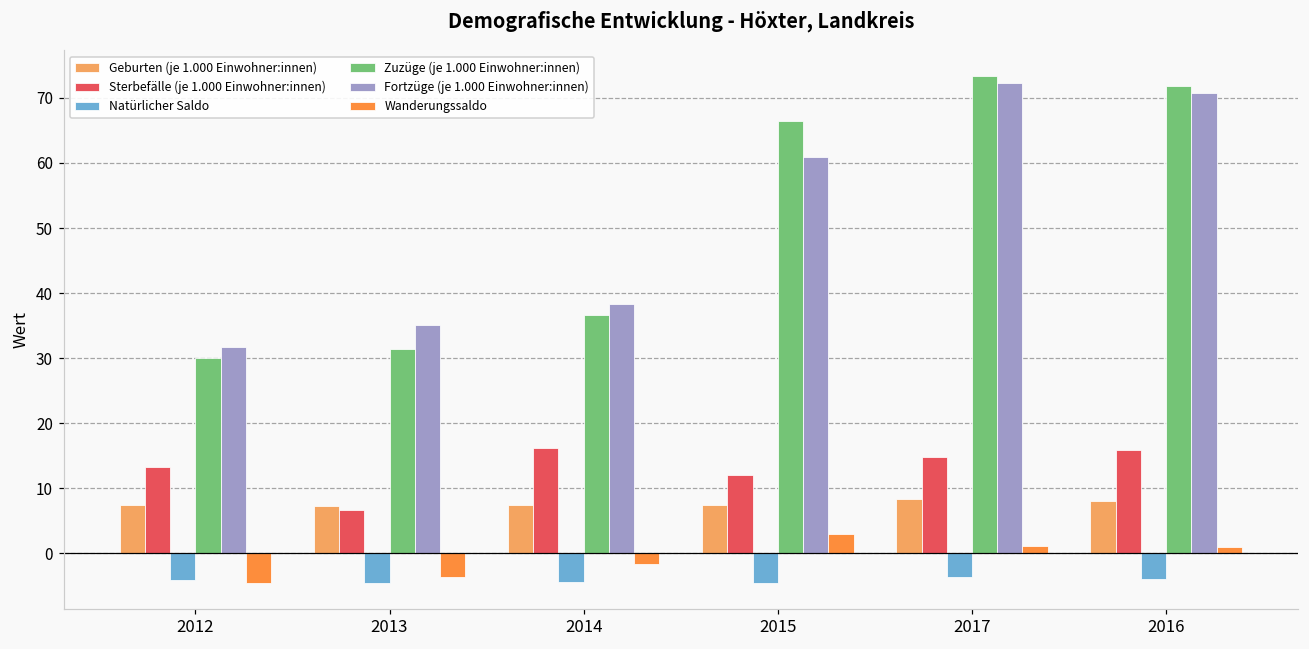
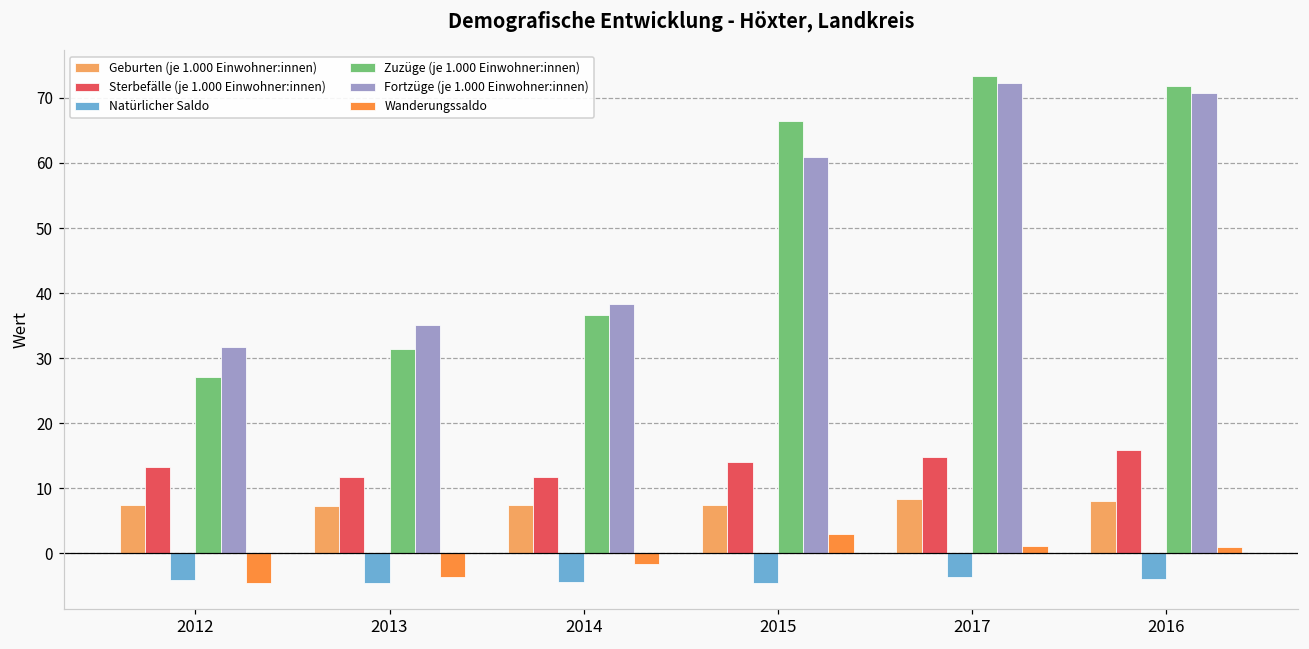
Zuzüge (je 1.000 Einwohner:innen), 2012: 30 -> 27
Sterbefälle (je 1.000 Einwohner:innen), 2013: 7 -> 12
Sterbefälle (je 1.000 Einwohner:innen), 2014: 16 -> 12
Sterbefälle (je 1.000 Einwohner:innen), 2015: 12 -> 14
